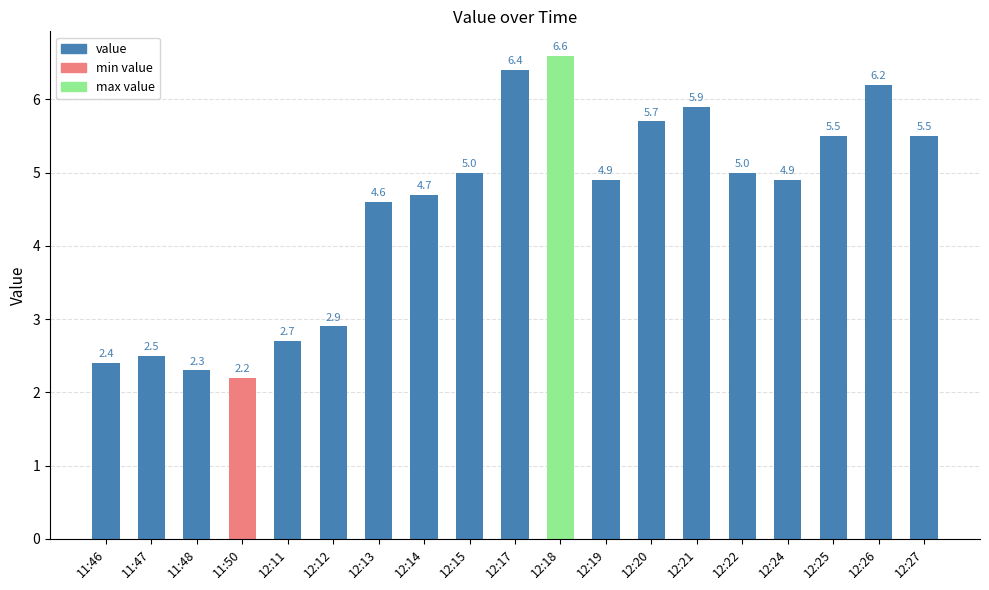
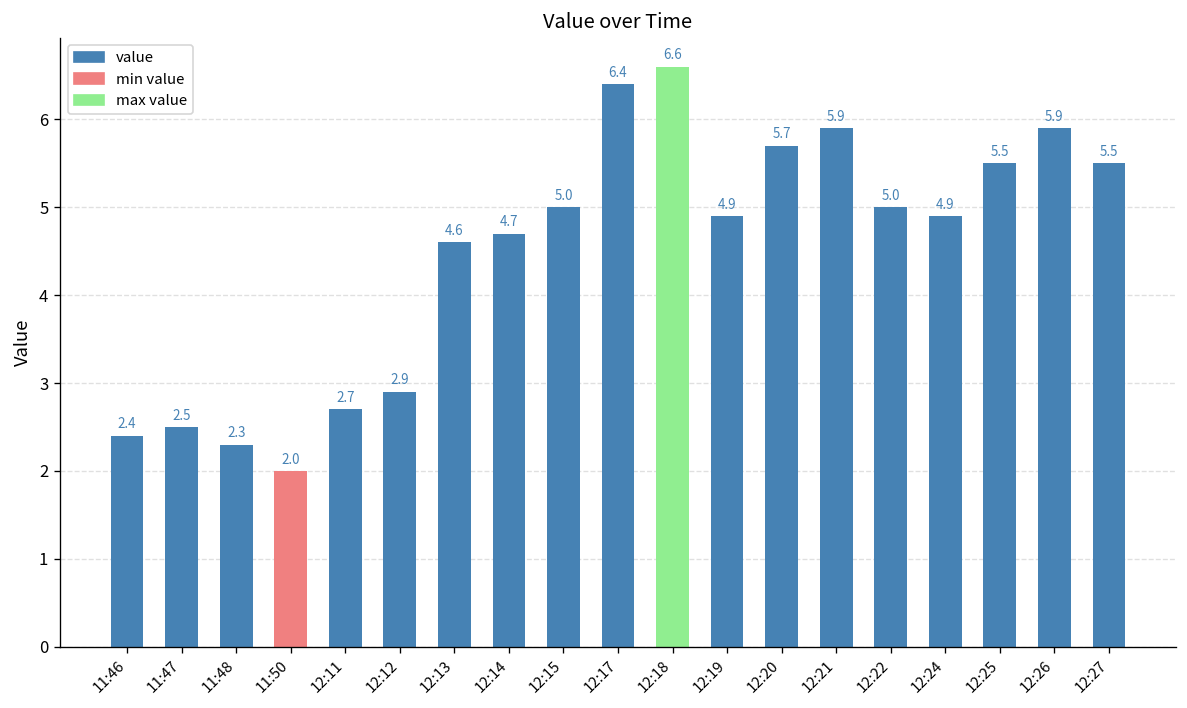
11:50: 2.2 -> 2.0
12:26: 6.2 -> 5.9
